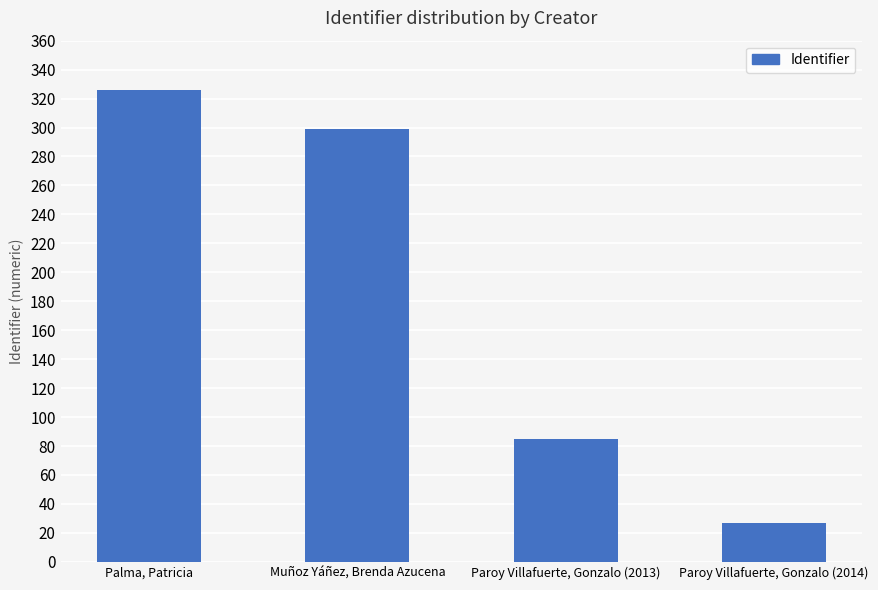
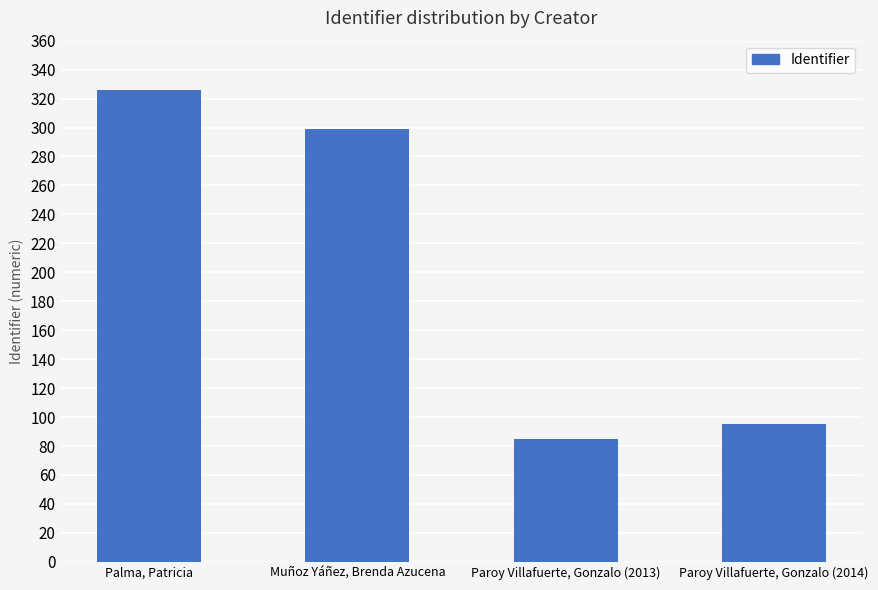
Paroy Villafuerte, Gonzalo (2014): 27 -> 95
